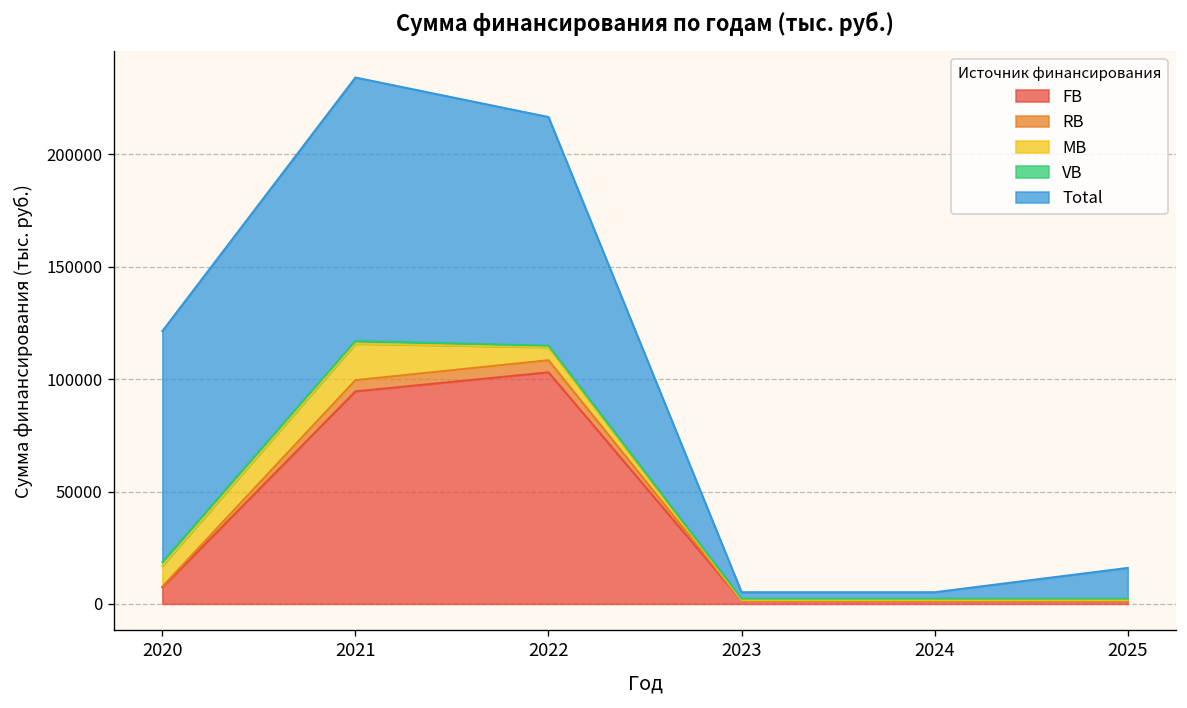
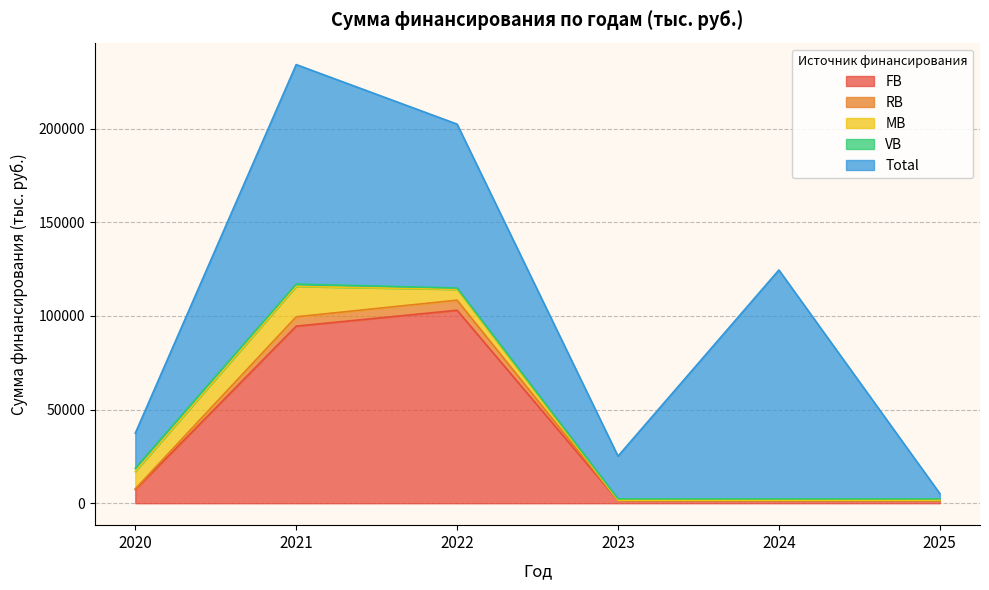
Total, 2020: 103000 -> 19000
Total, 2022: 102000 -> 88000
Total, 2023: 3000 -> 23000
Total, 2024: 3000 -> 122000
Total, 2025: 14000 -> 3000
